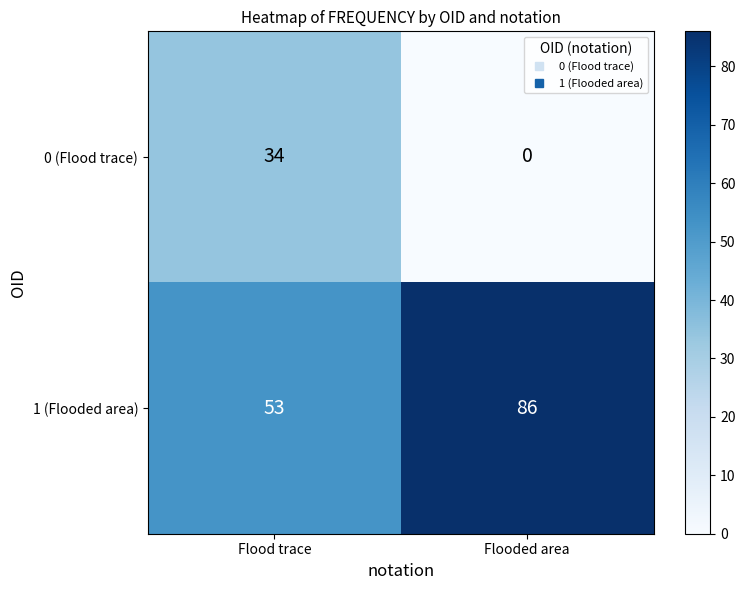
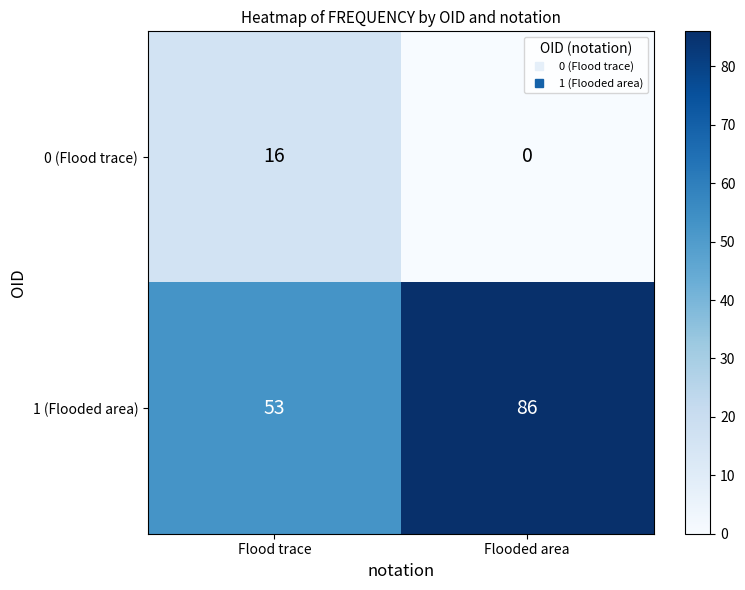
0 (Flood trace), Flood trace: 34 -> 16
